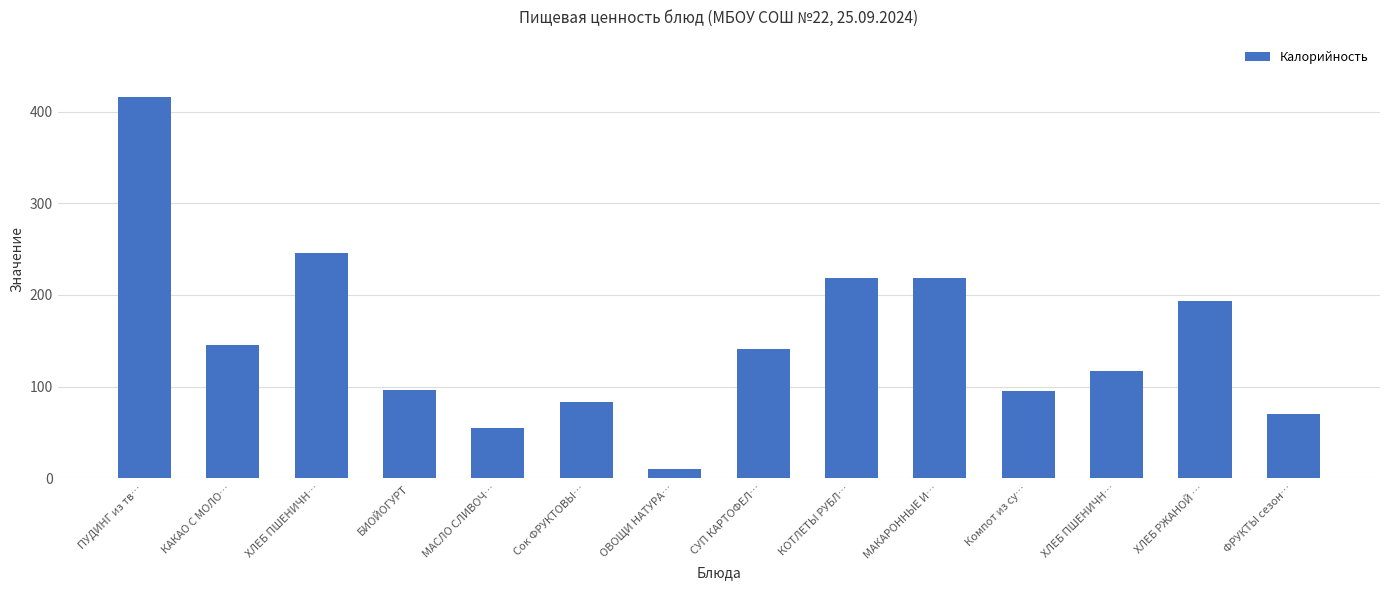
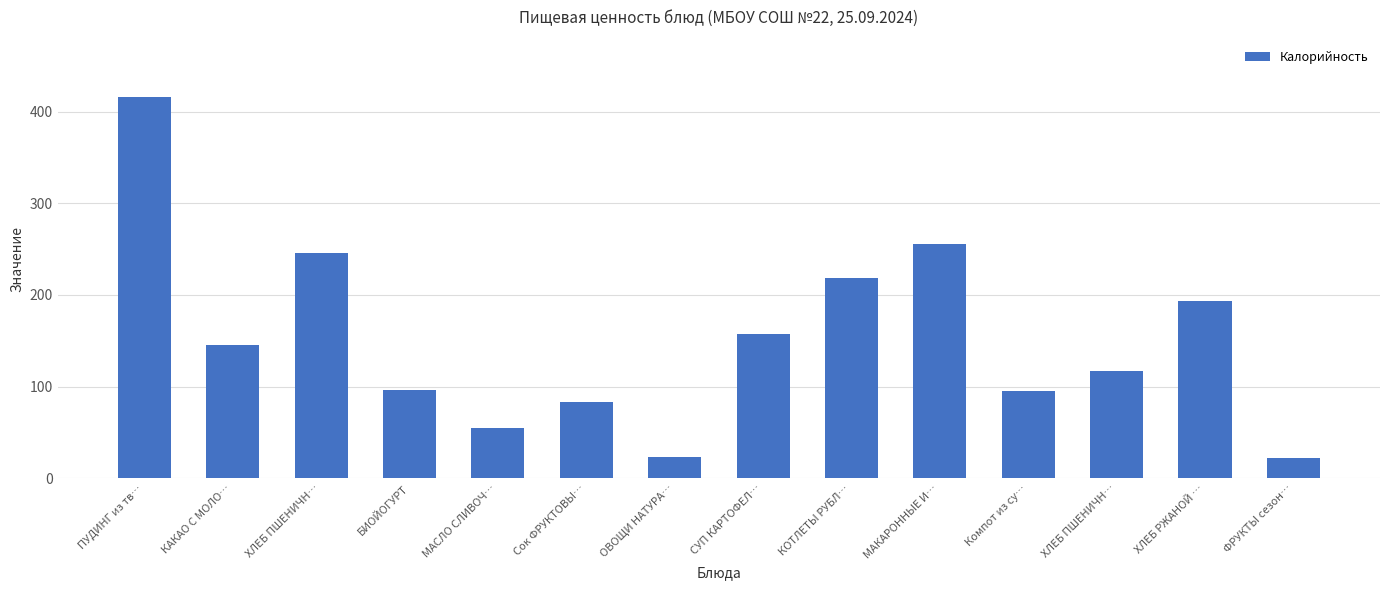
ОВОЩИ НАТУРА…: 10 -> 20
СУП КАРТОФЕЛ…: 140 -> 160
МАКАРОННЫЕ И…: 220 -> 260
ФРУКТЫ сезон…: 70 -> 20
